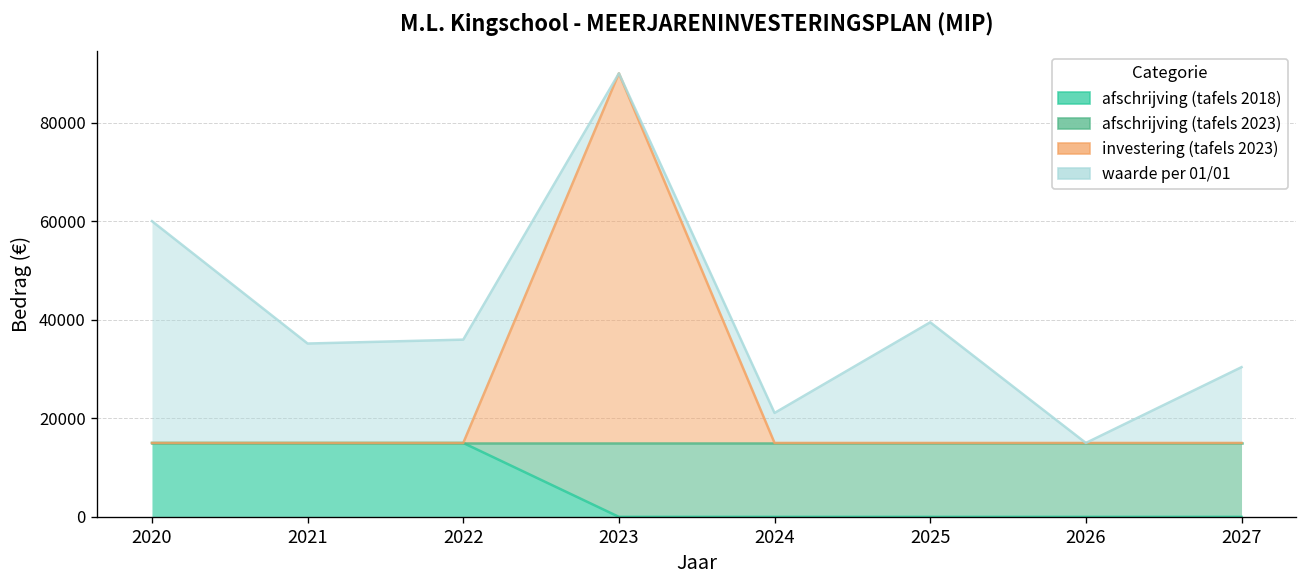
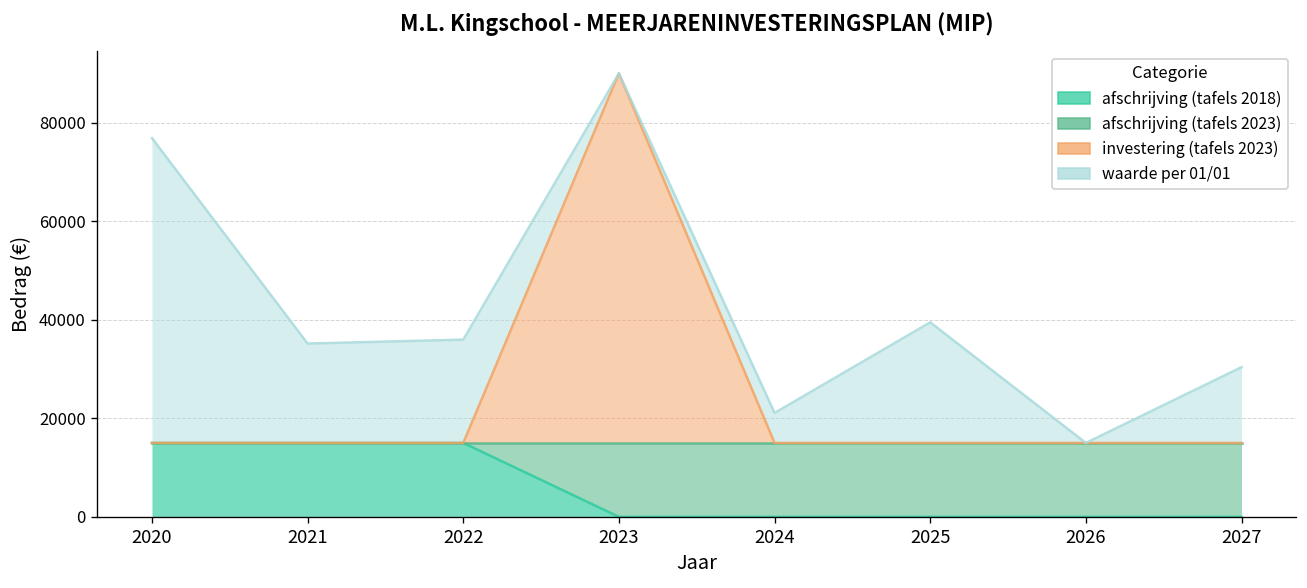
waarde per 01/01, 2020: 45000 -> 62000
